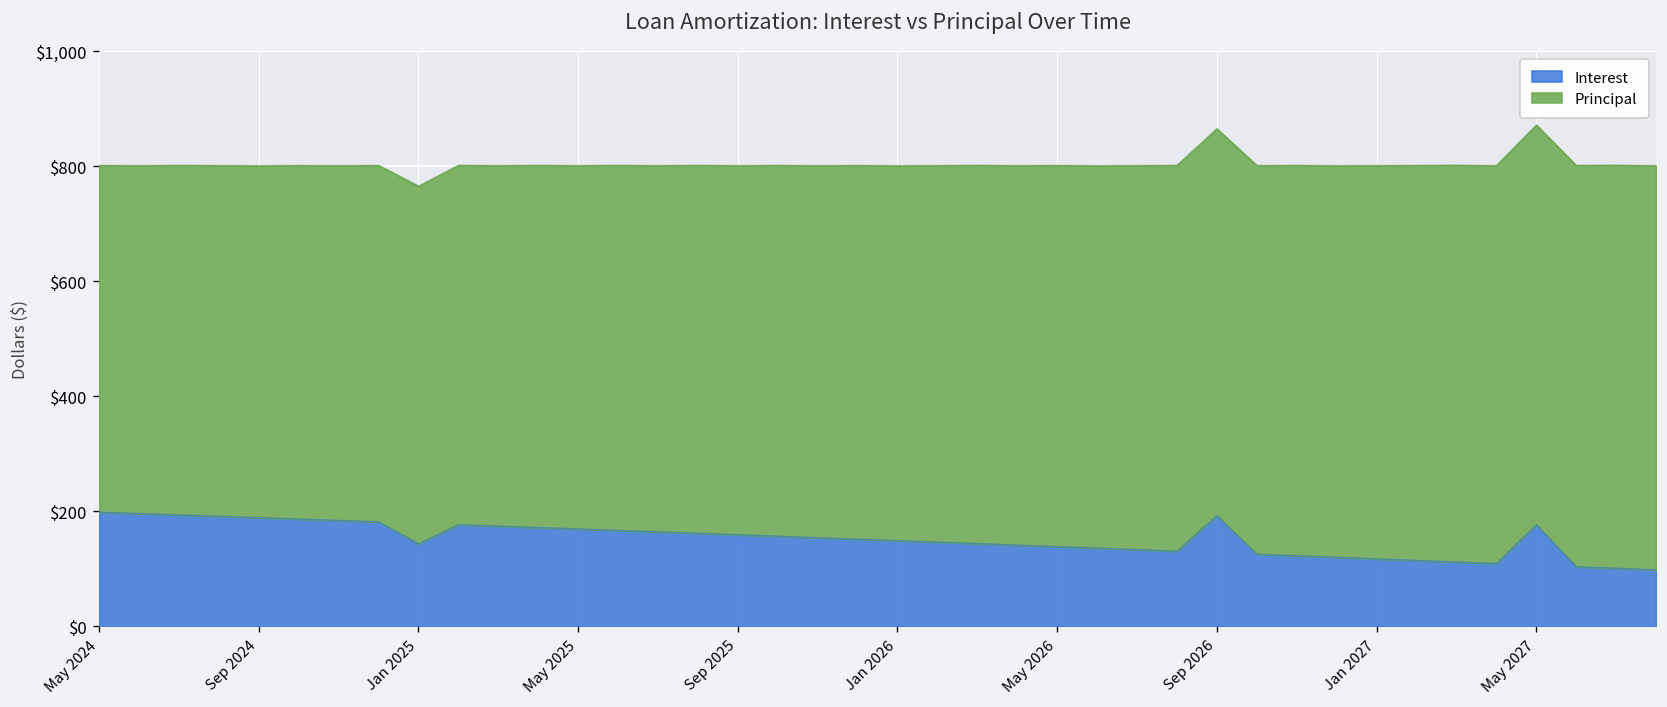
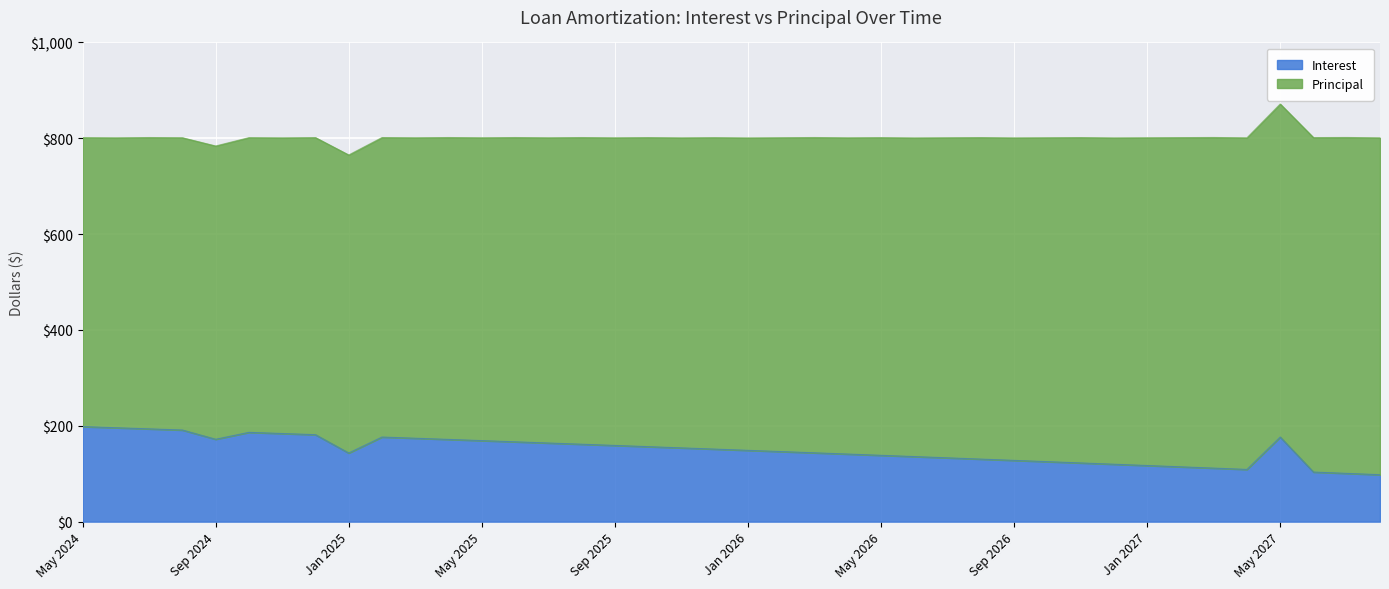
Interest, Sep 2024: $190 -> $170
Interest, Sep 2026: $190 -> $130
